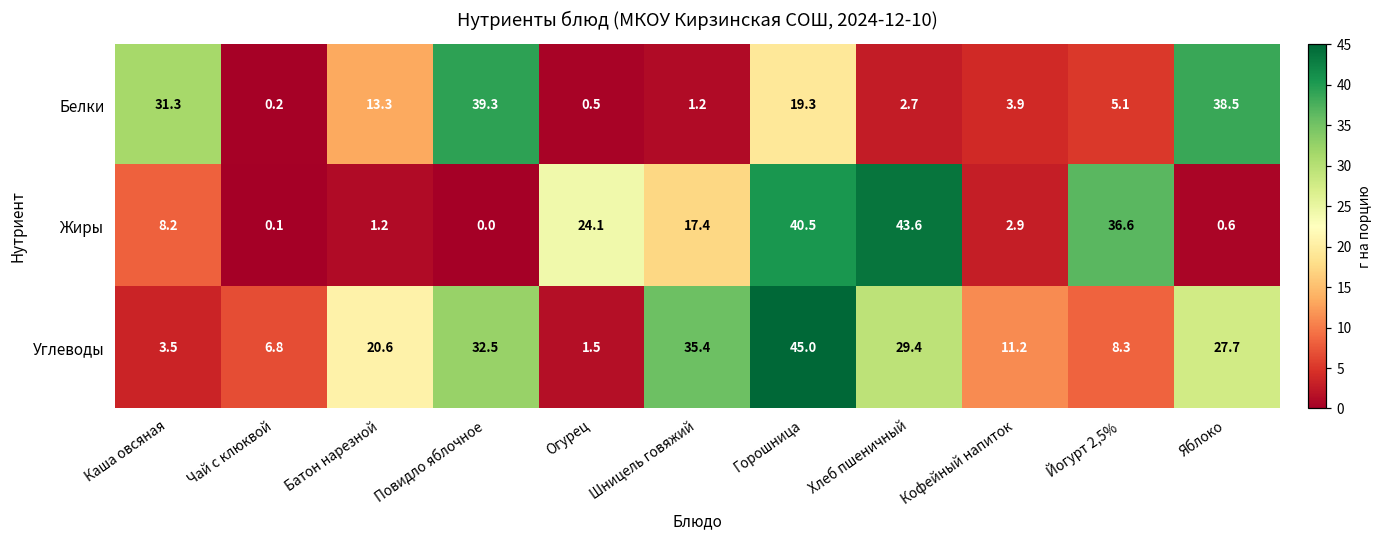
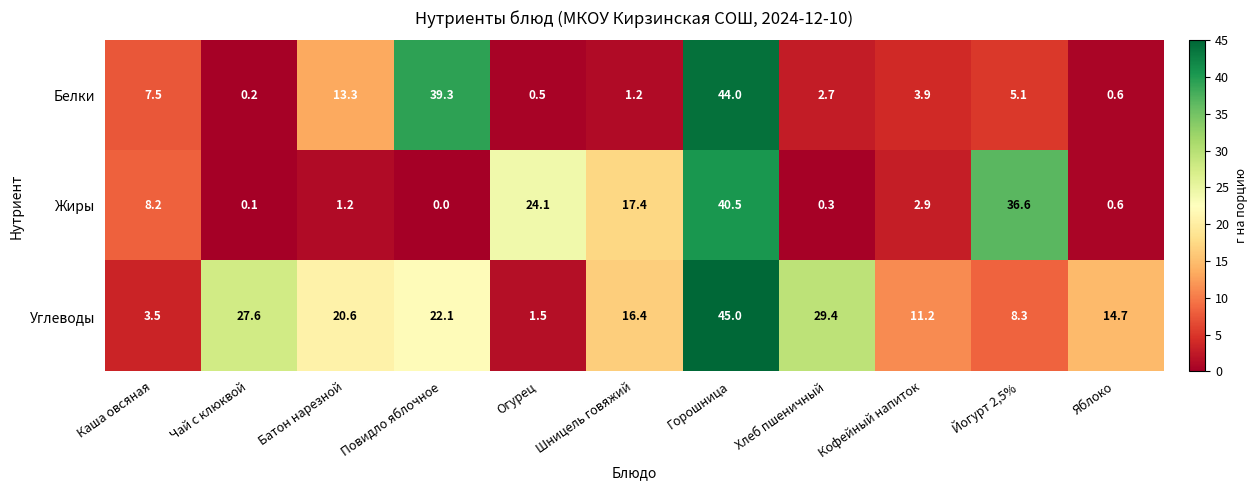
Белки, Каша овсяная: 31.3 -> 7.5
Белки, Горошница: 19.3 -> 44.0
Белки, Яблоко: 38.5 -> 0.6
Жиры, Хлеб пшеничный: 43.6 -> 0.3
Углеводы, Чай с клюквой: 6.8 -> 27.6
Углеводы, Повидло яблочное: 32.5 -> 22.1
Углеводы, Шницель говяжий: 35.4 -> 16.4
Углеводы, Яблоко: 27.7 -> 14.7
